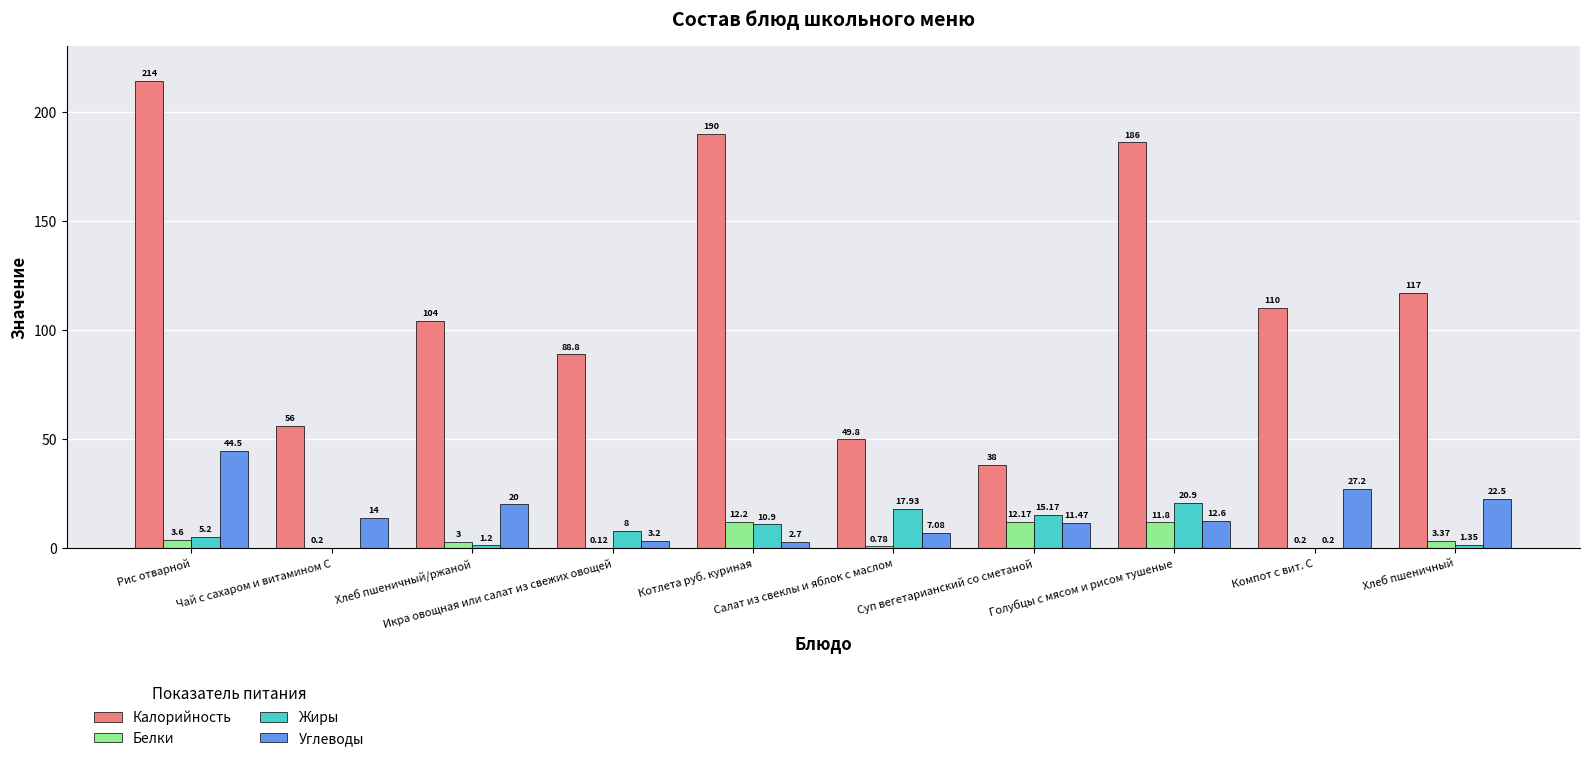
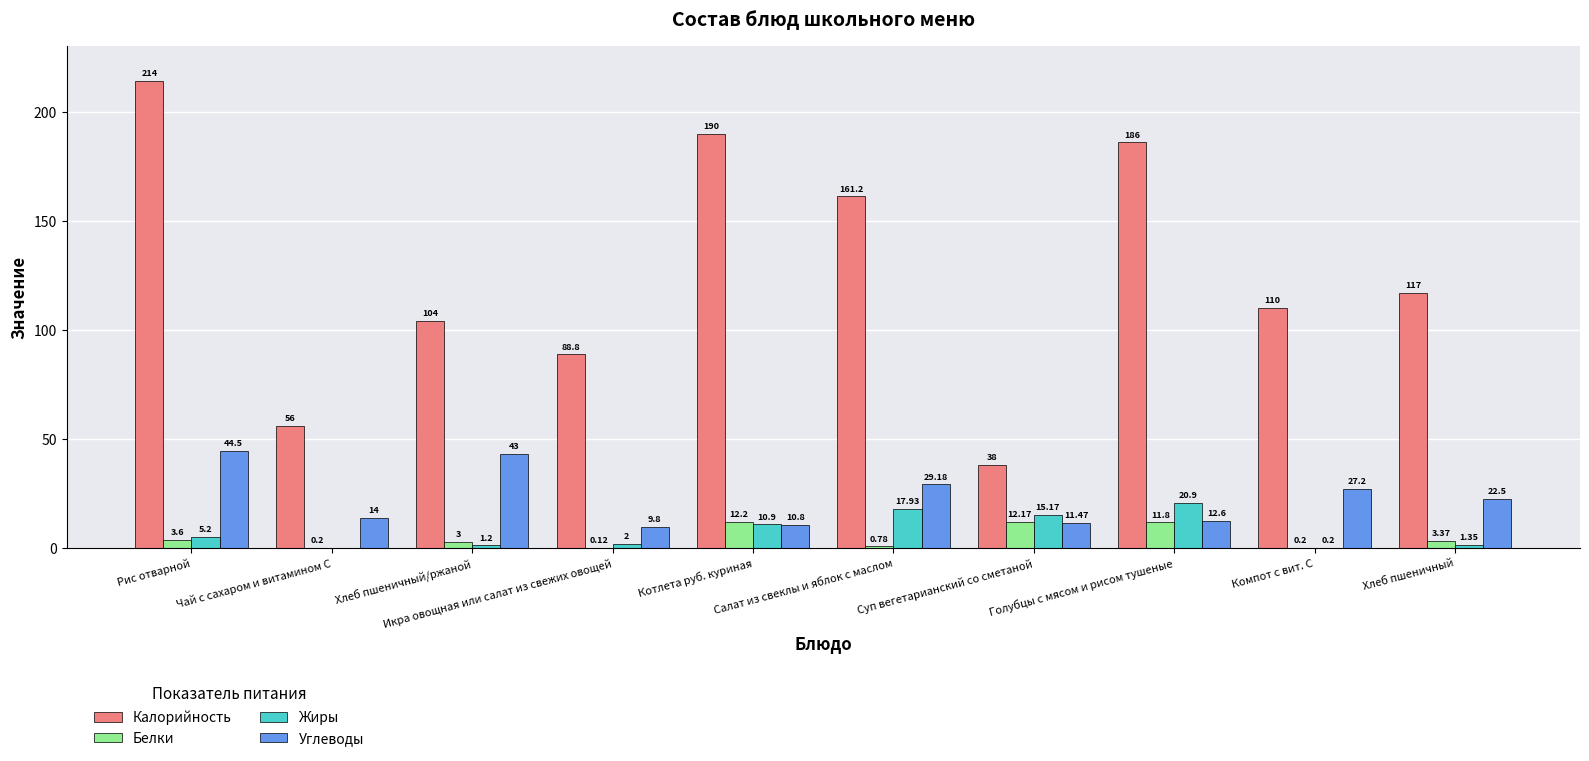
Углеводы, Хлеб пшеничный/ржаной: 20 -> 43
Жиры, Икра овощная или салат из свежих овощей: 8 -> 2
Углеводы, Икра овощная или салат из свежих овощей: 3.2 -> 9.8
Углеводы, Котлета руб. куриная: 2.7 -> 10.8
Калорийность, Салат из свеклы и яблок с маслом: 49.8 -> 161.2
Углеводы, Салат из свеклы и яблок с маслом: 7.08 -> 29.18
